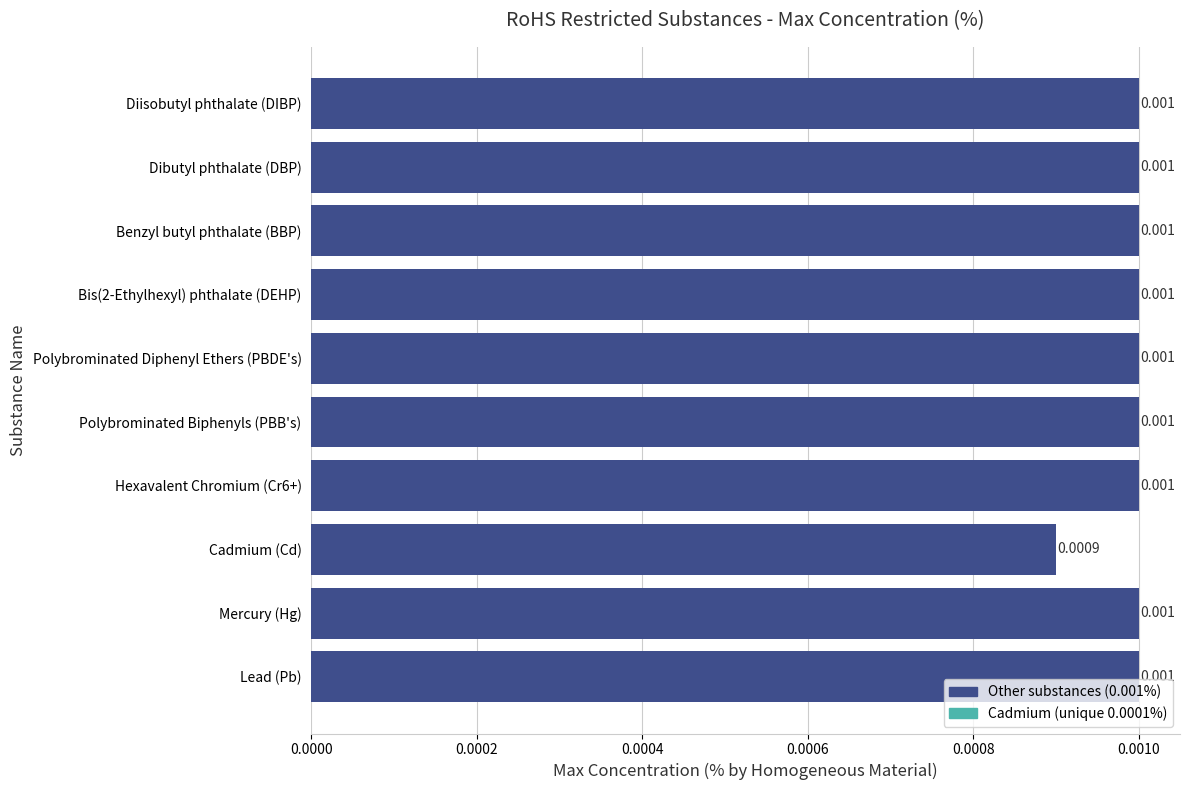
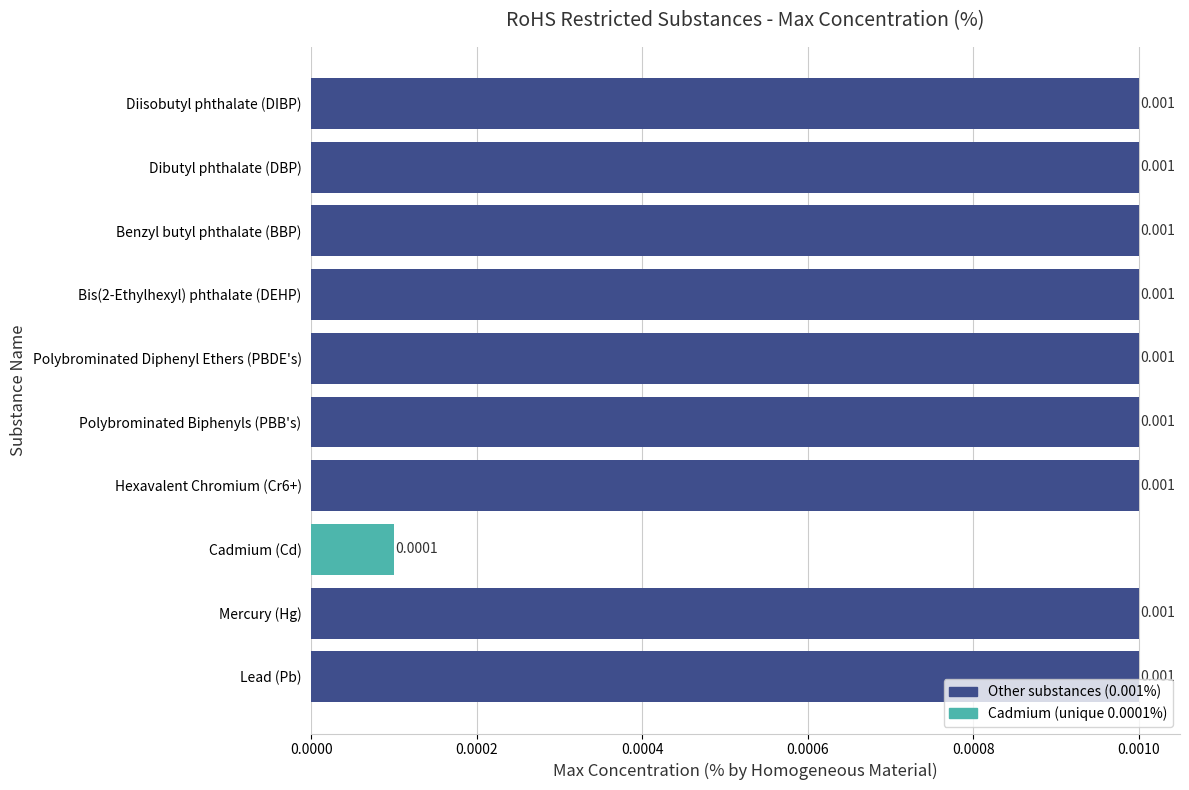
Cadmium (Cd): 0.0009 -> 0.0001
